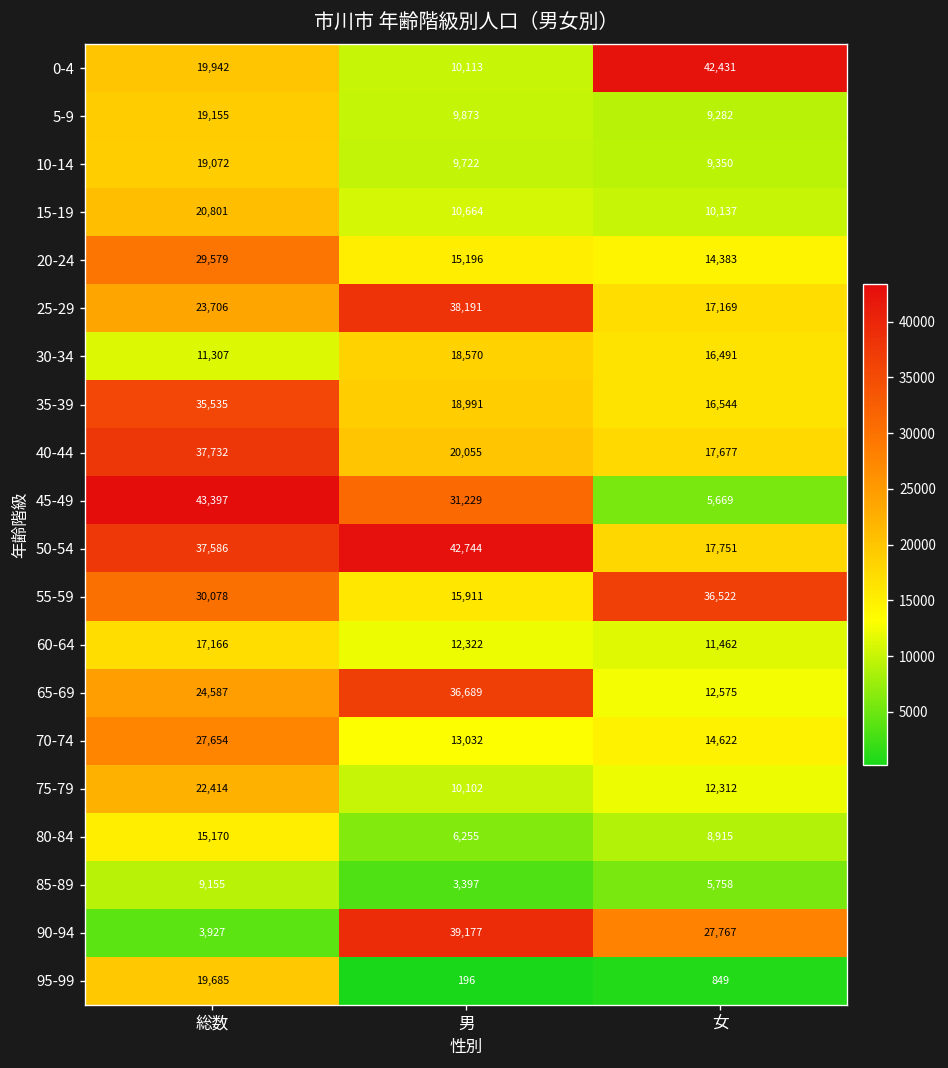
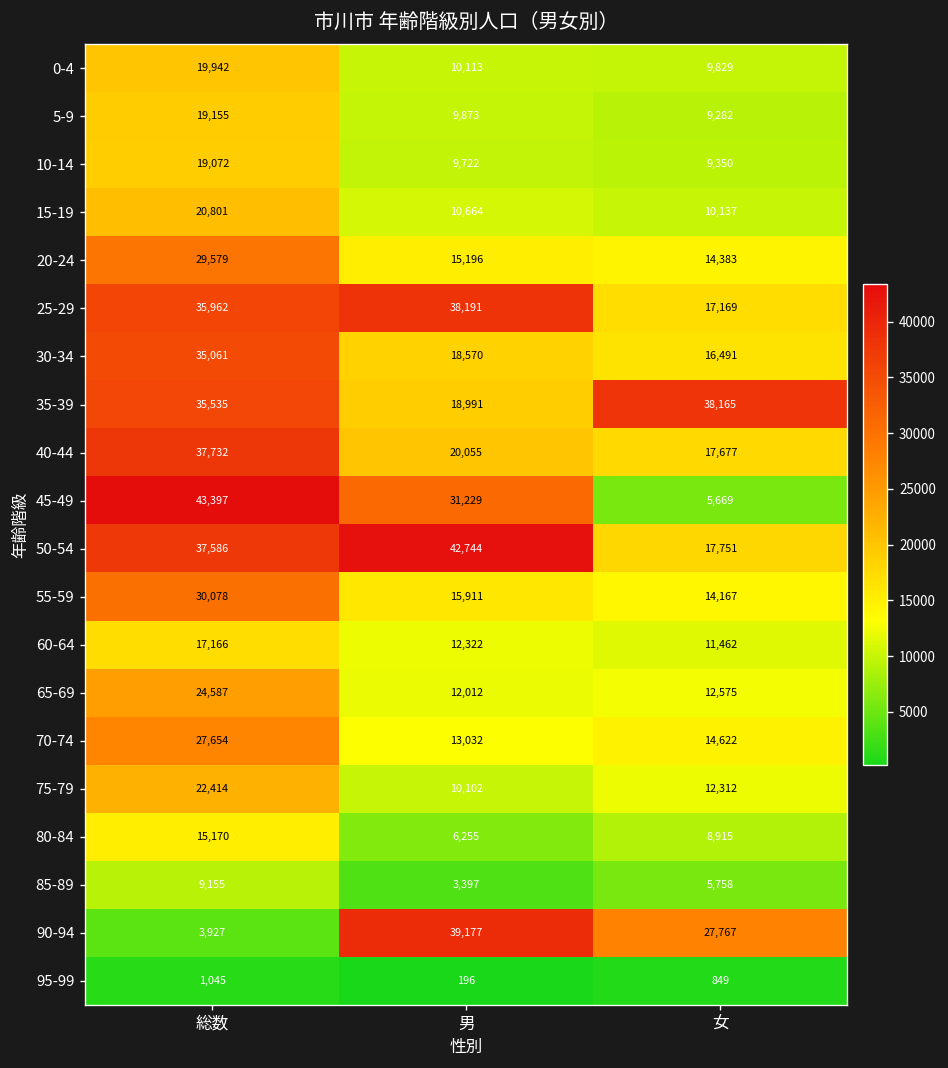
0-4, 女: 42,431 -> 9,829
25-29, 総数: 23,706 -> 35,962
30-34, 総数: 11,307 -> 35,061
35-39, 女: 16,544 -> 38,165
55-59, 女: 36,522 -> 14,167
65-69, 男: 36,689 -> 12,012
95-99, 総数: 19,685 -> 1,045
